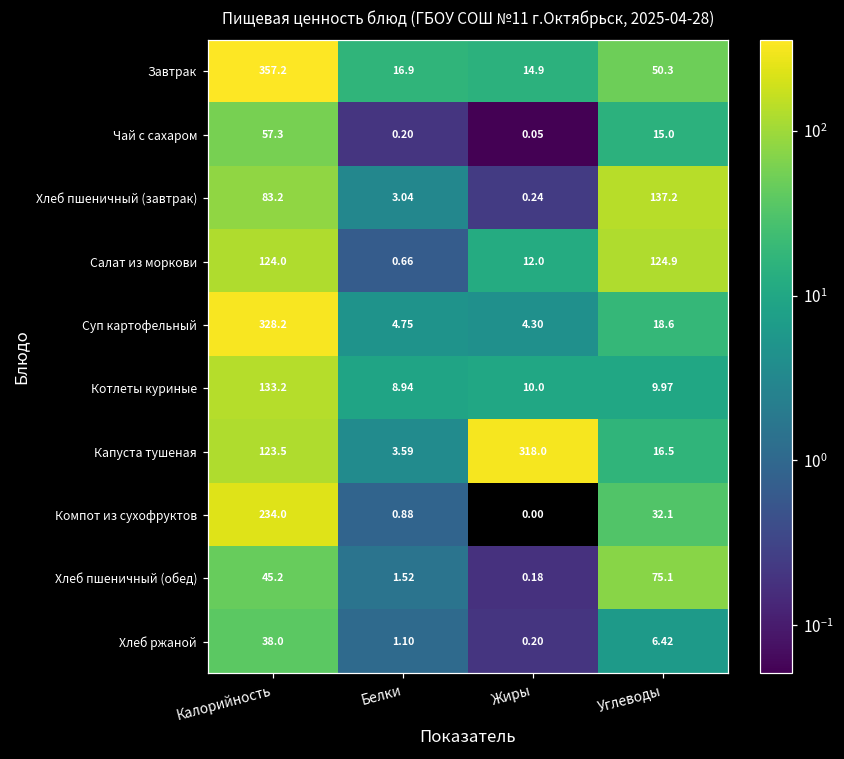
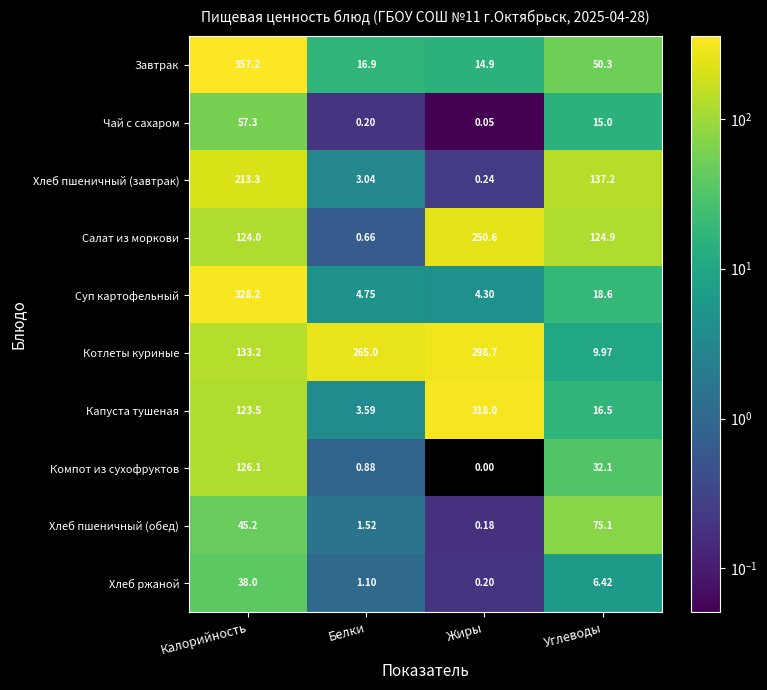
Хлеб пшеничный (завтрак), Калорийность: 83.2 -> 213.3
Салат из моркови, Жиры: 12.0 -> 250.6
Котлеты куриные, Белки: 8.94 -> 265.0
Котлеты куриные, Жиры: 10.0 -> 298.7
Компот из сухофруктов, Калорийность: 234.0 -> 126.1
